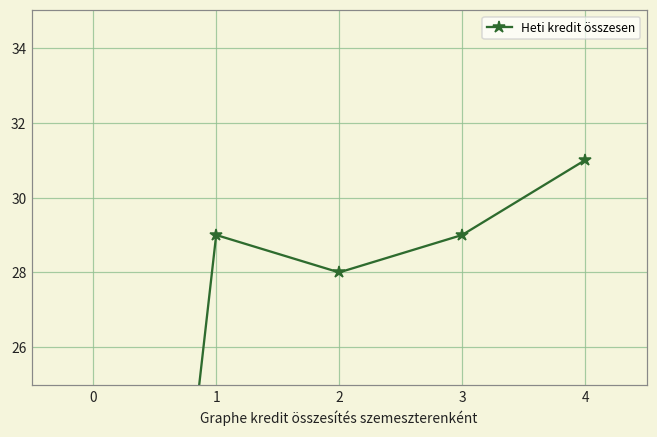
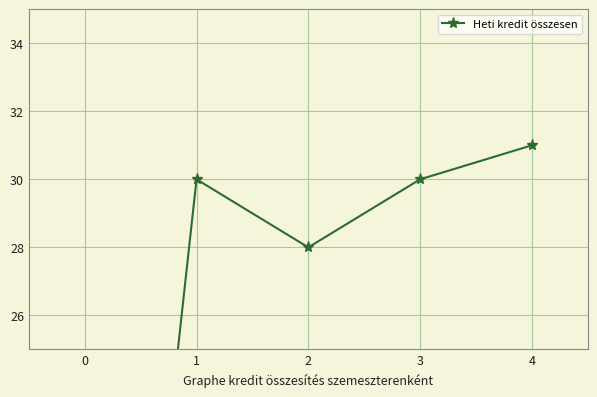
1: 29 -> 30
3: 29 -> 30
